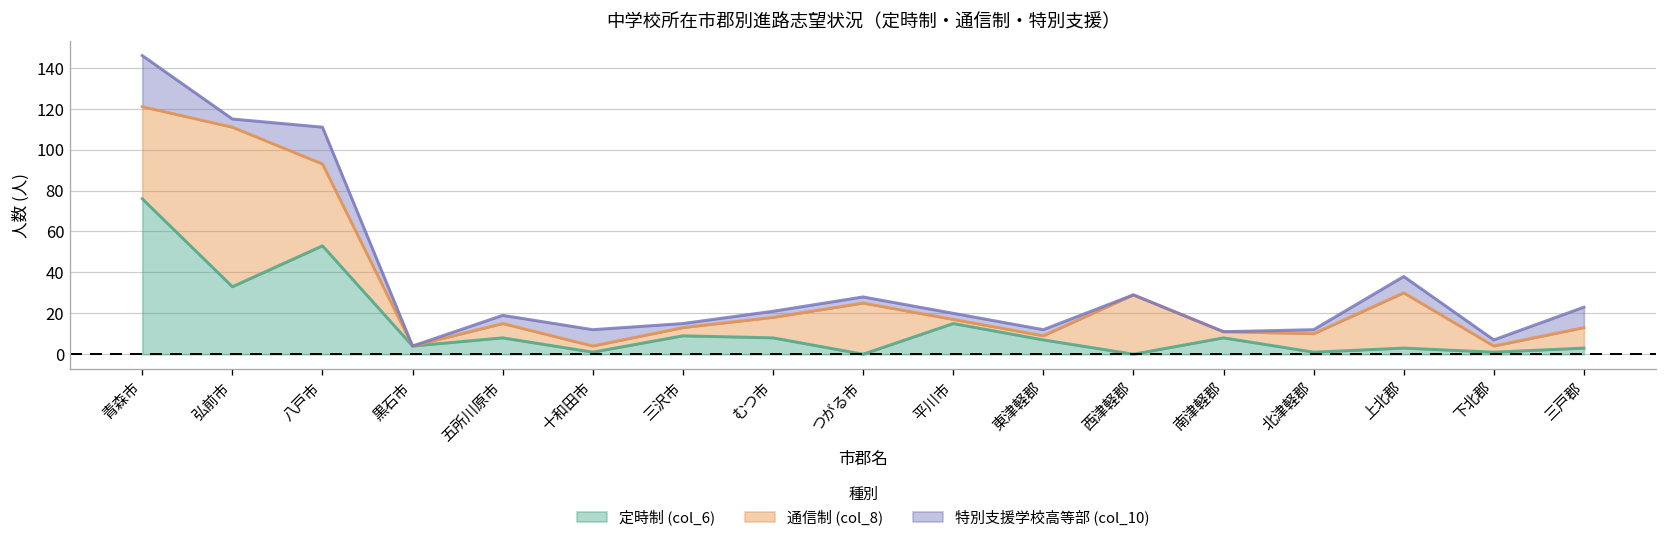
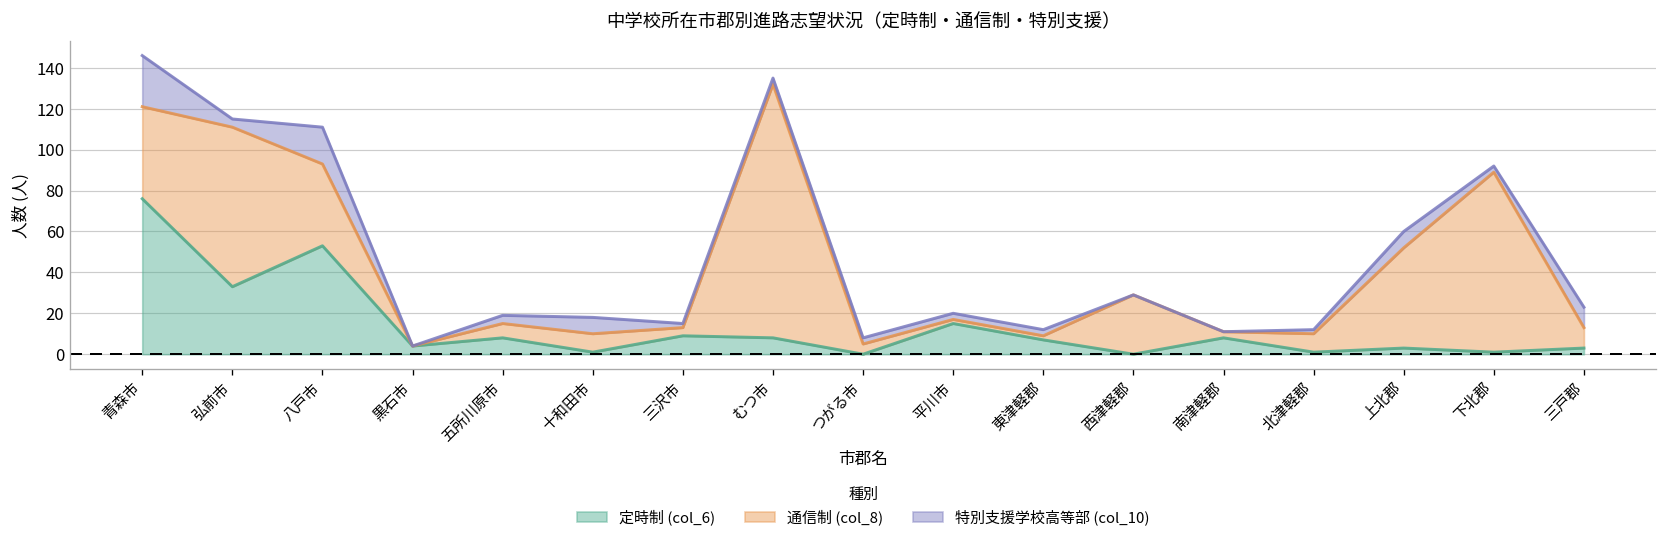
通信制 (col_8), 十和田市: 3 -> 9
通信制 (col_8), むつ市: 10 -> 124
通信制 (col_8), つがる市: 25 -> 5
通信制 (col_8), 上北郡: 27 -> 49
通信制 (col_8), 下北郡: 3 -> 88
